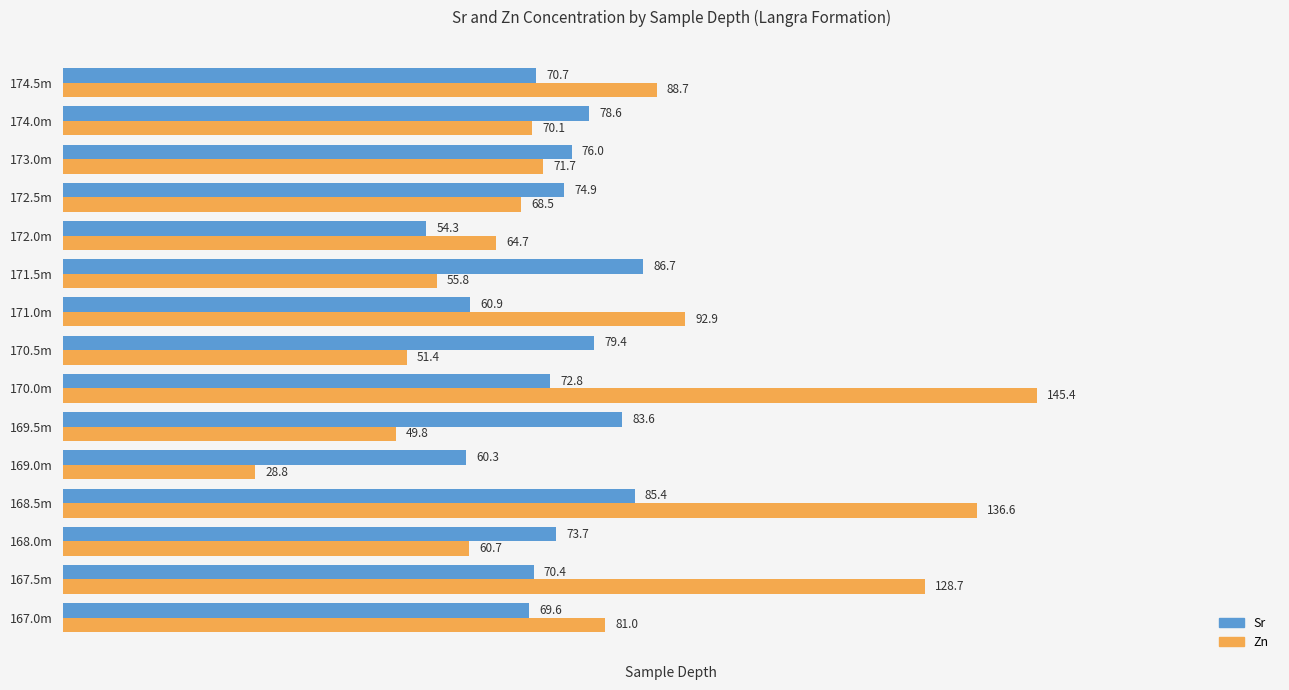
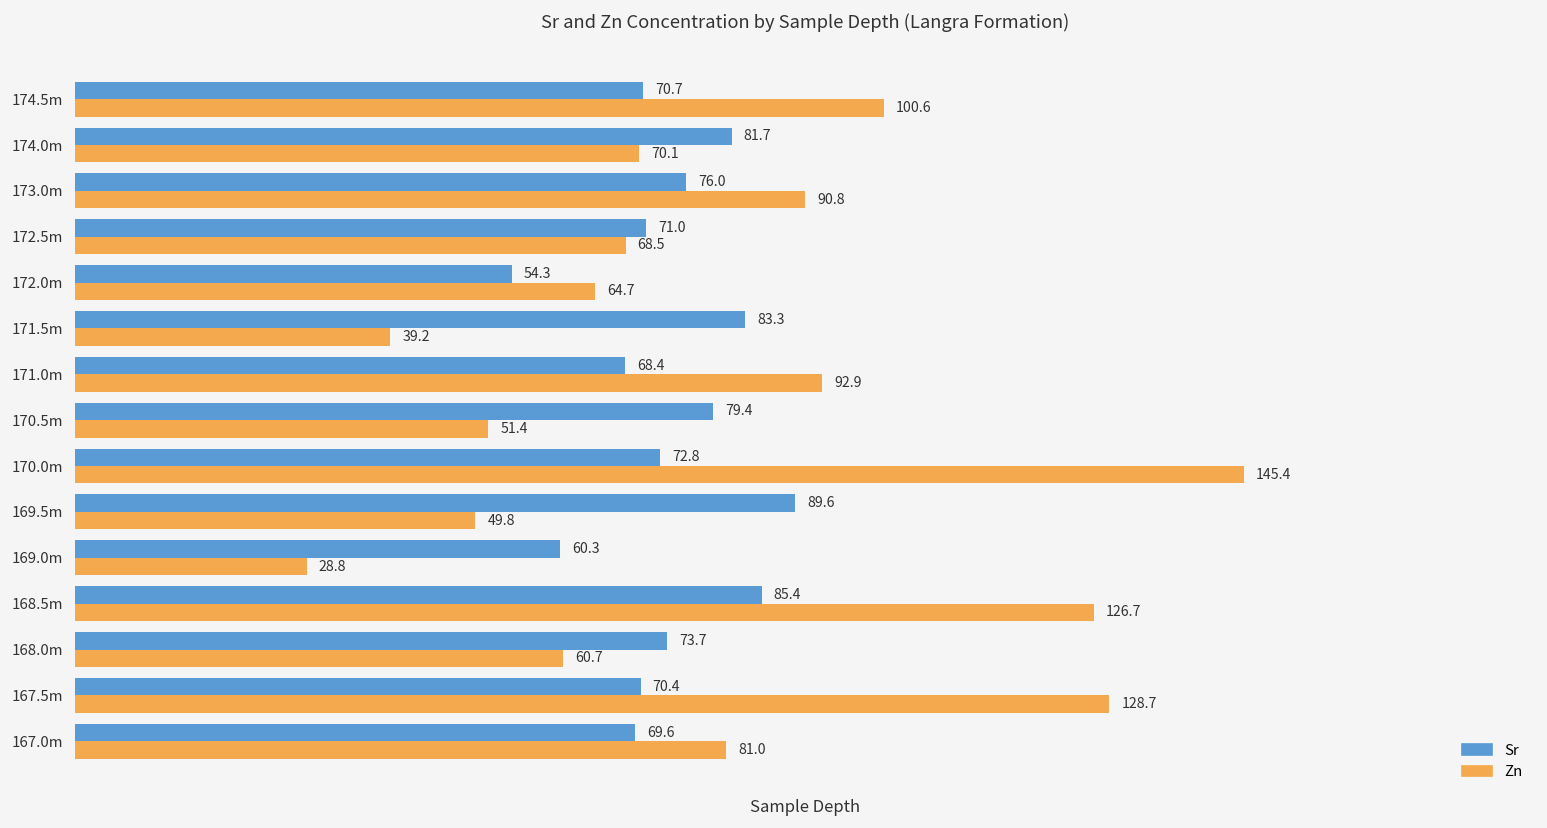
Zn, 174.5m: 88.7 -> 100.6
Sr, 174.0m: 78.6 -> 81.7
Zn, 173.0m: 71.7 -> 90.8
Sr, 172.5m: 74.9 -> 71.0
Sr, 171.5m: 86.7 -> 83.3
Zn, 171.5m: 55.8 -> 39.2
Sr, 171.0m: 60.9 -> 68.4
Sr, 169.5m: 83.6 -> 89.6
Zn, 168.5m: 136.6 -> 126.7
